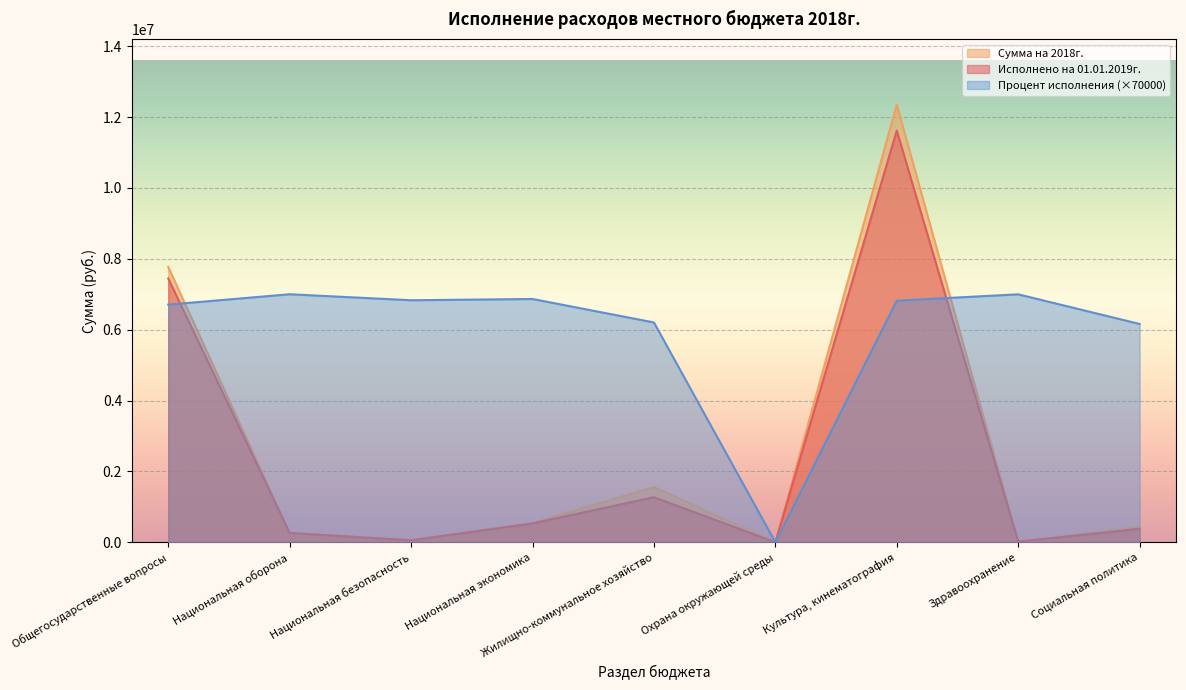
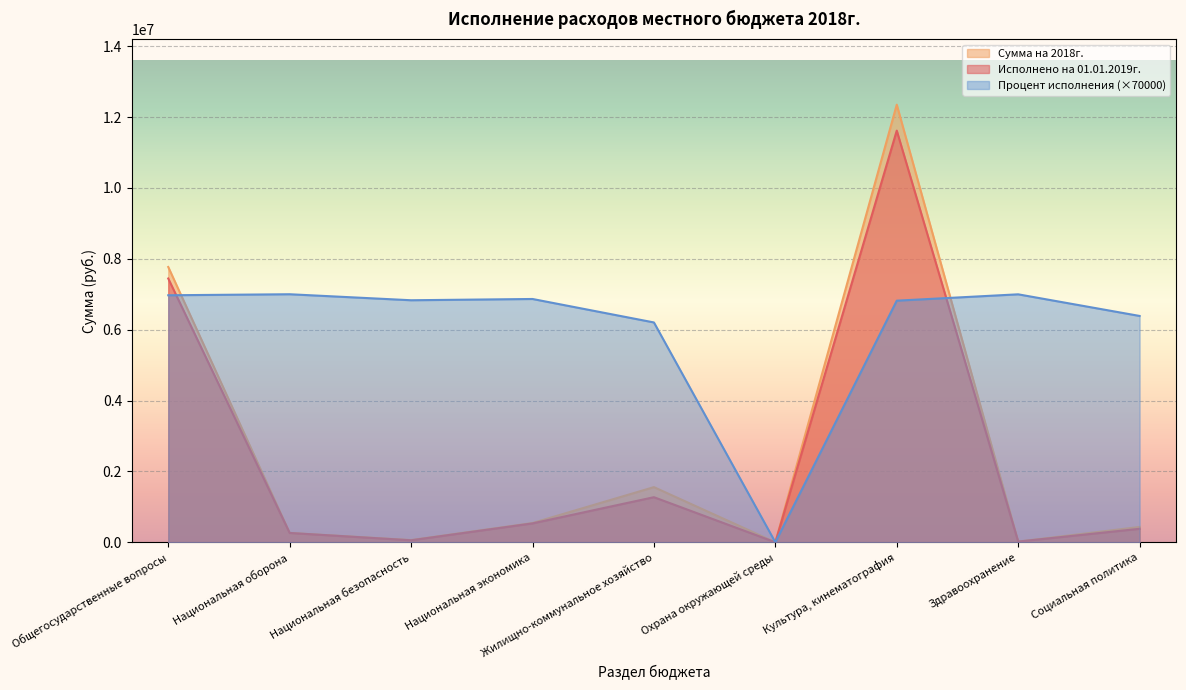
Процент исполнения (×70000), Общегосударственные вопросы: 6700000 -> 7000000
Процент исполнения (×70000), Социальная политика: 6200000 -> 6400000
